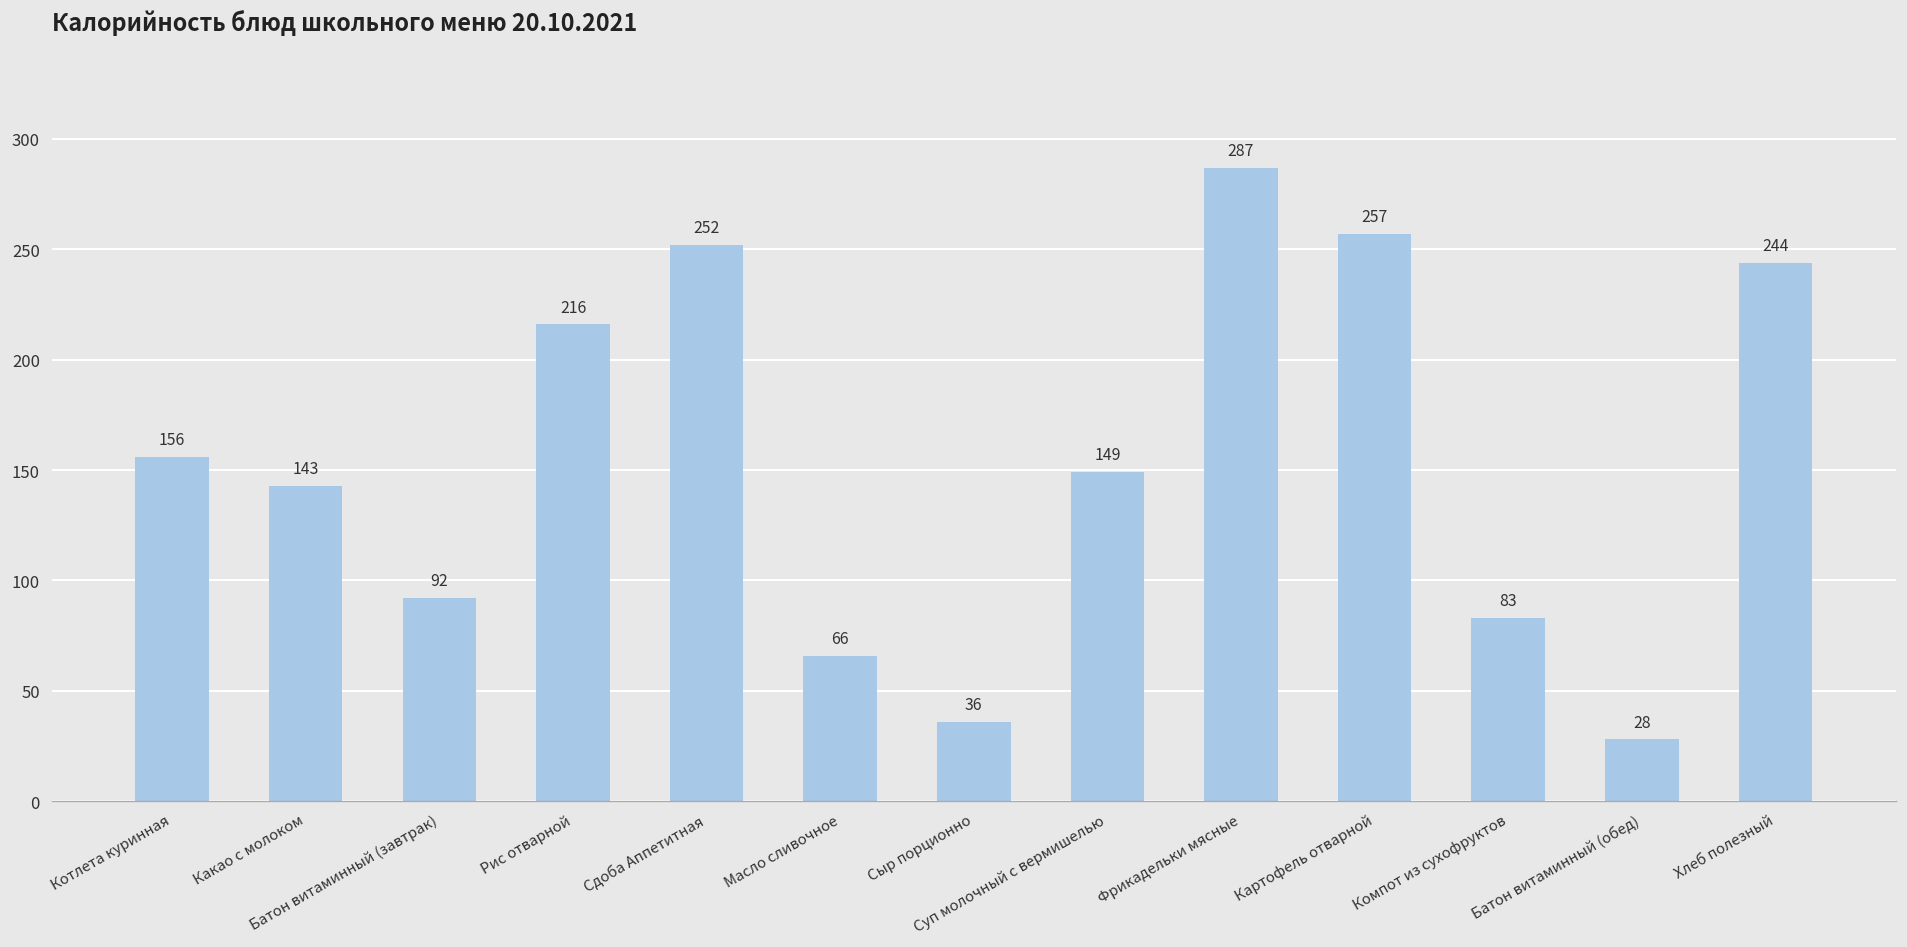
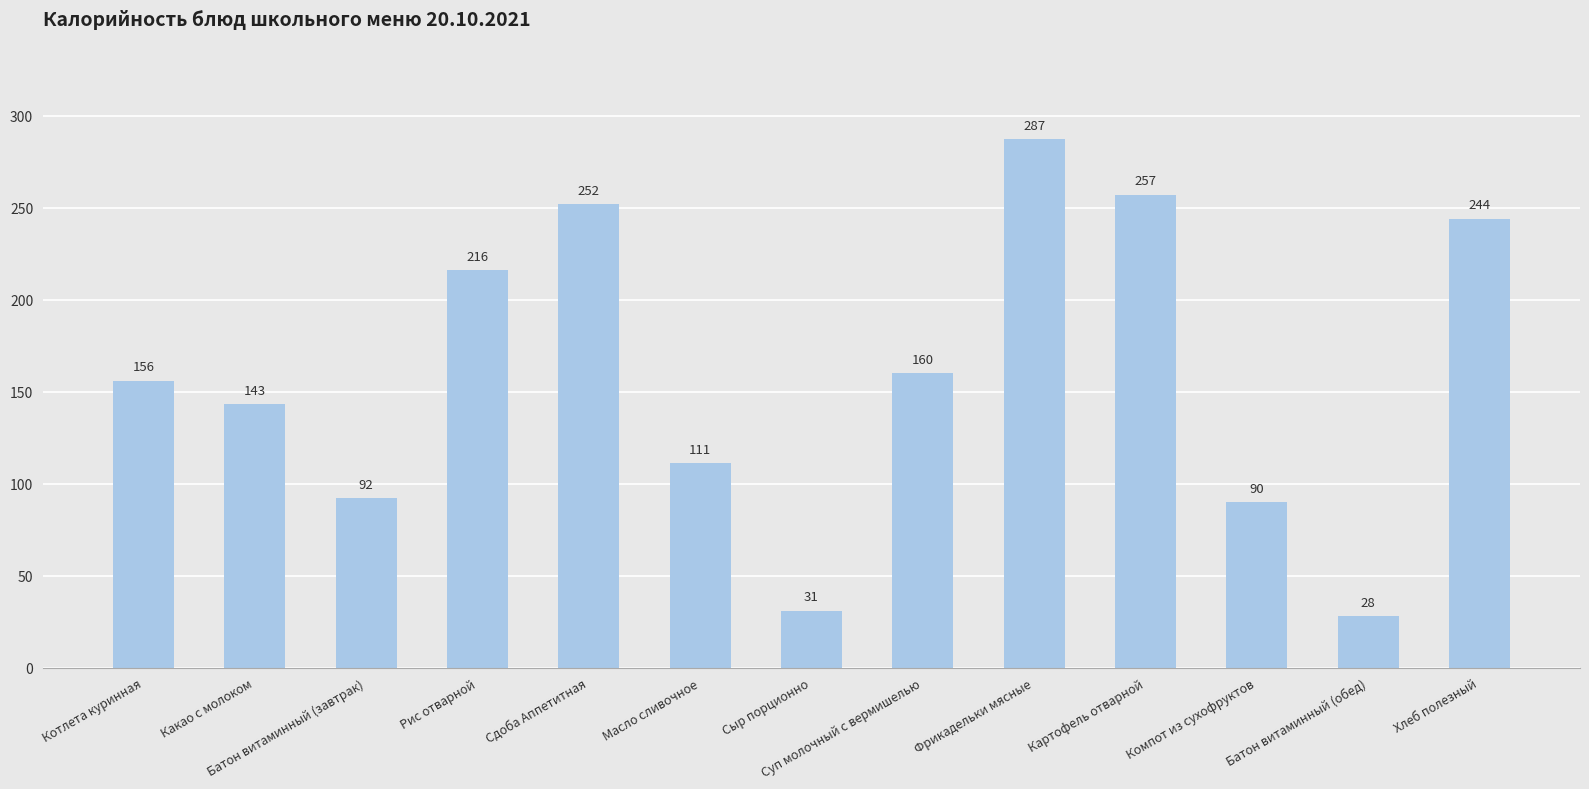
Масло сливочное: 66 -> 111
Сыр порционно: 36 -> 31
Суп молочный с вермишелью: 149 -> 160
Компот из сухофруктов: 83 -> 90
